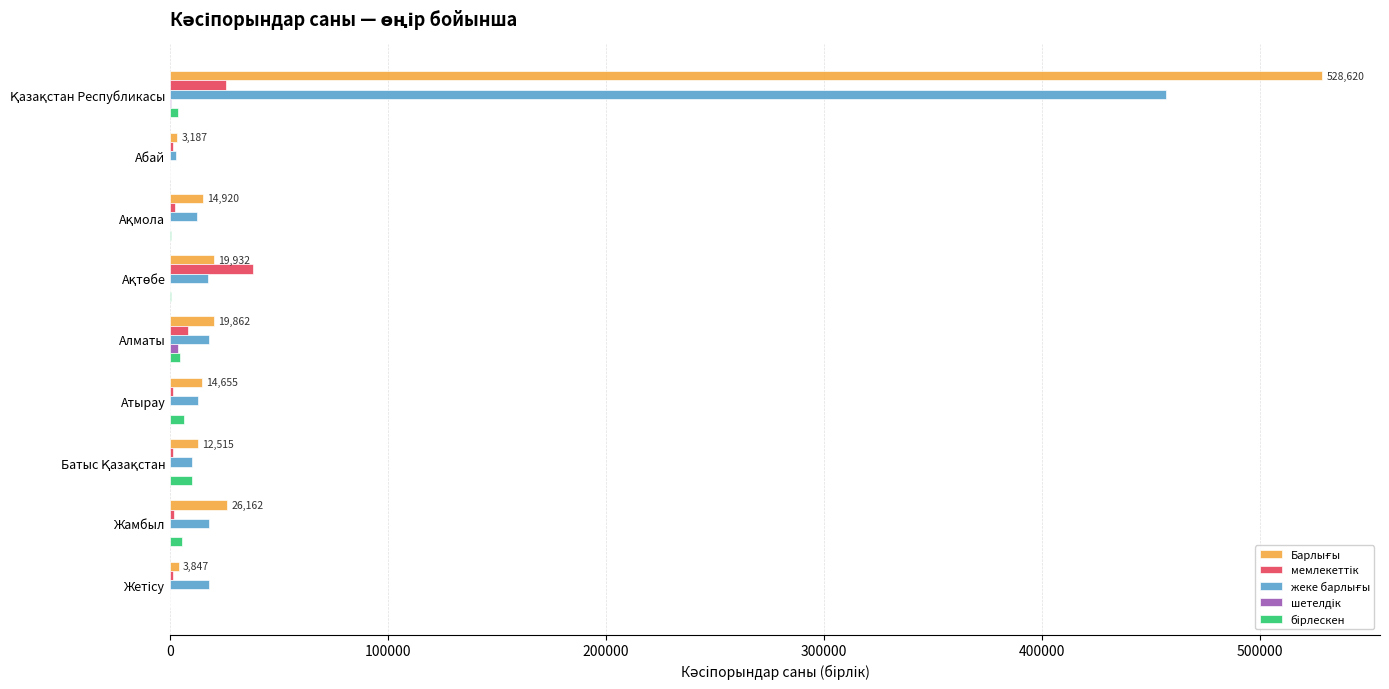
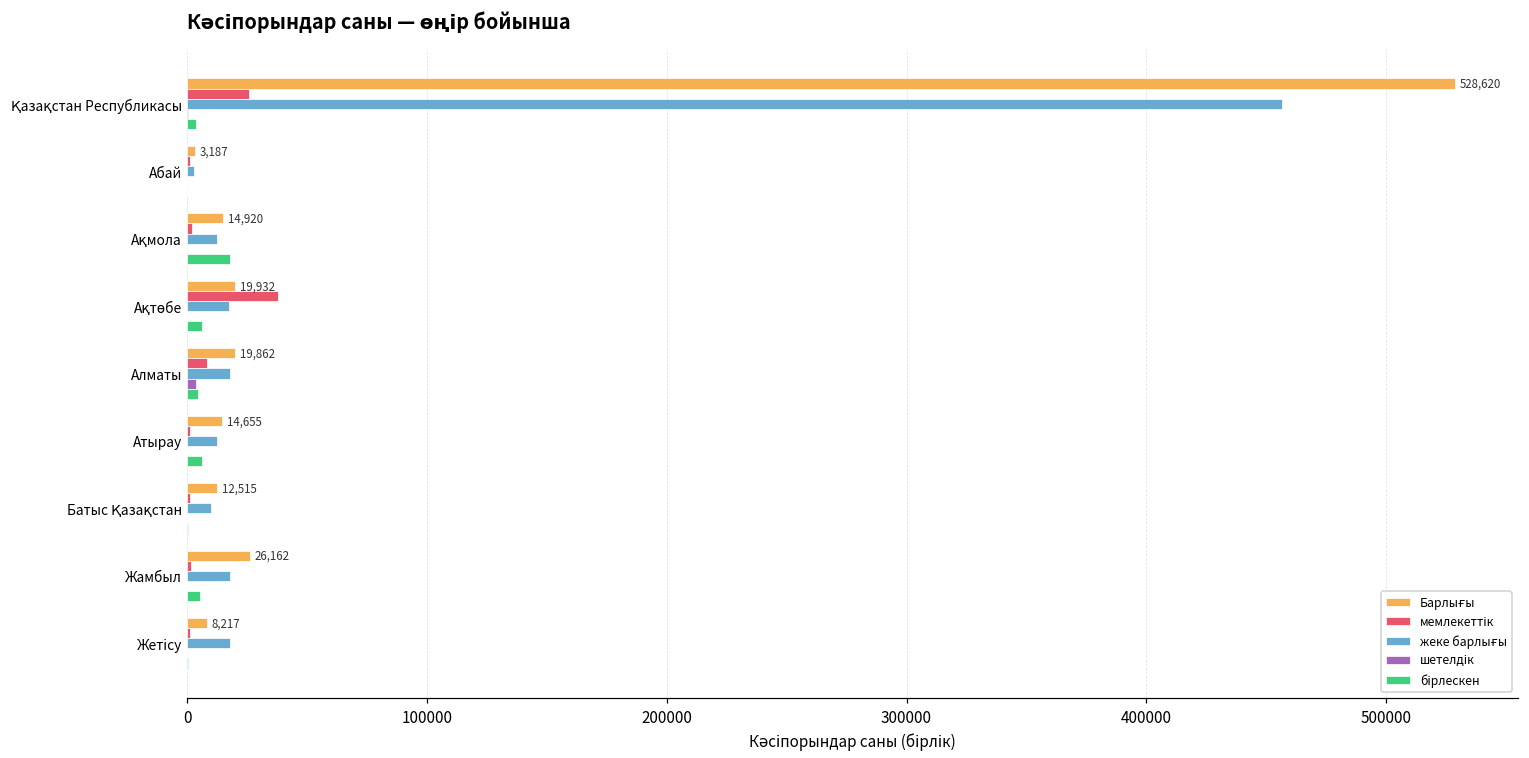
бірлескен, Ақмола: 0 -> 18000
бірлескен, Ақтөбе: 0 -> 6000
бірлескен, Батыс Қазақстан: 10000 -> 0
Барлығы, Жетісу: 3,847 -> 8,217
